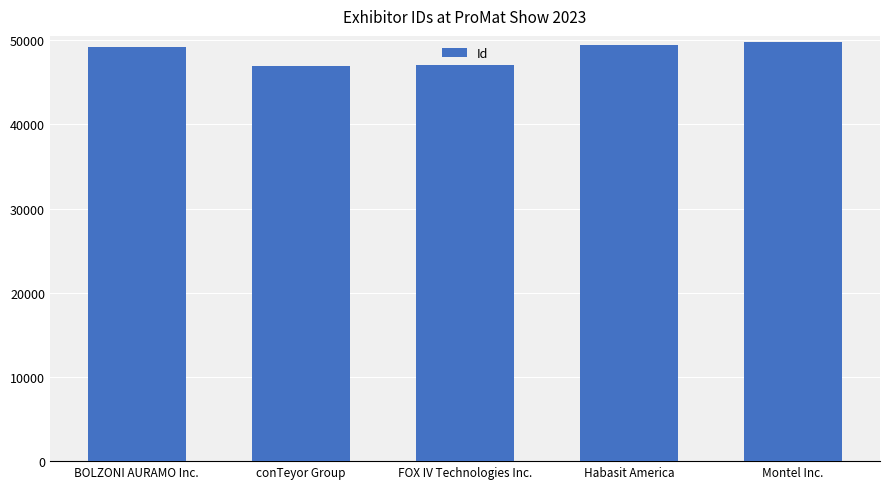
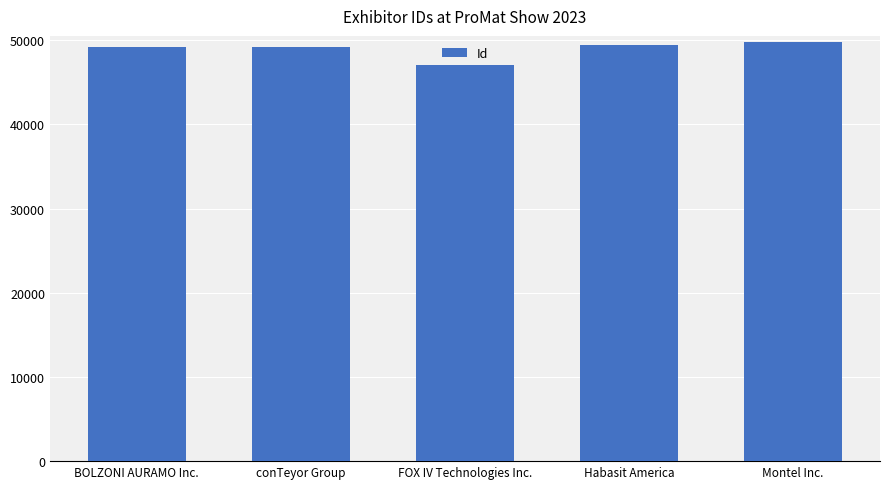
conTeyor Group: 47000 -> 49000
